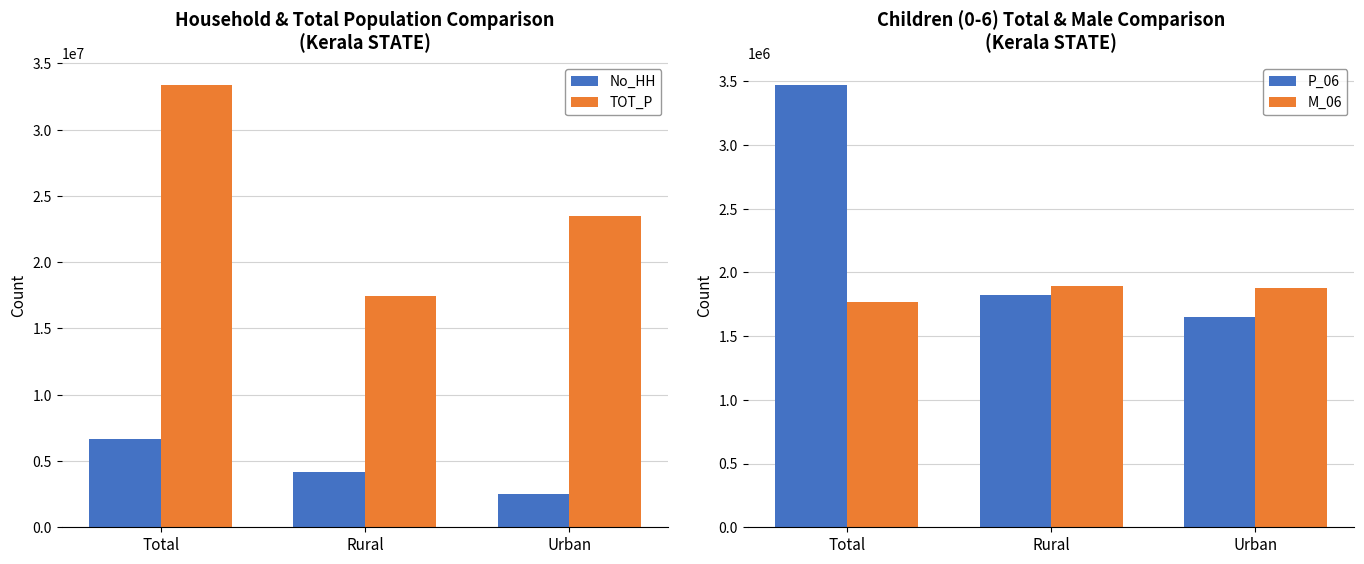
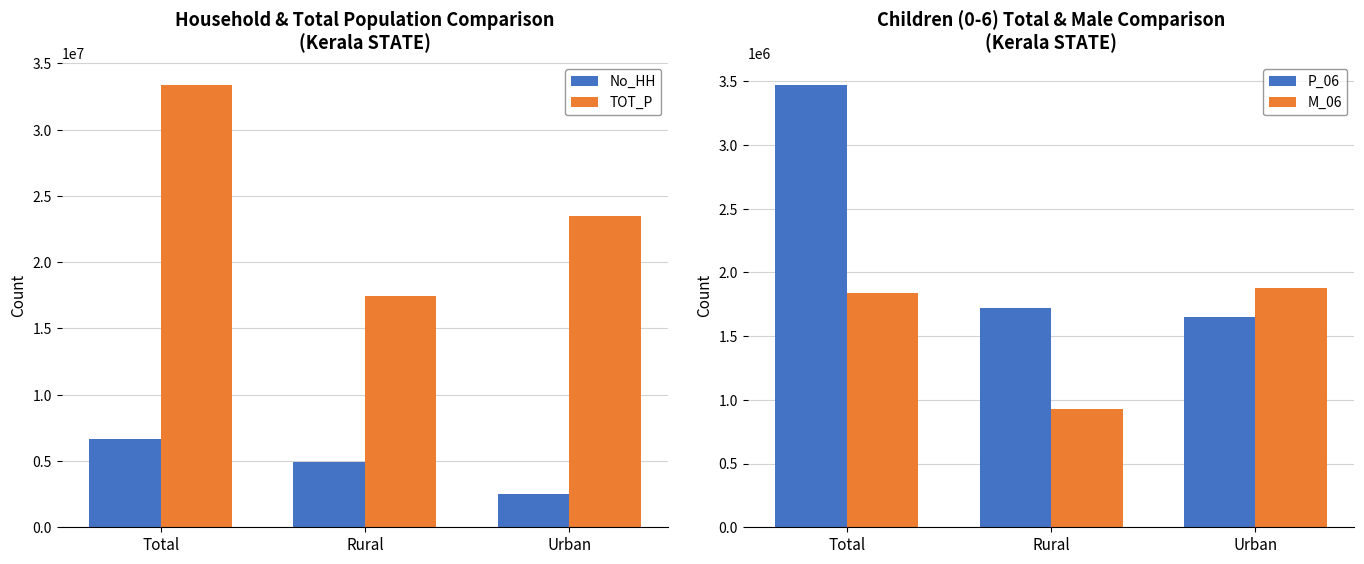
Household & Total Population Comparison (Kerala STATE), No_HH, Rural: 4100000 -> 4900000
Children (0-6) Total & Male Comparison (Kerala STATE), M_06, Total: 1770000 -> 1840000
Children (0-6) Total & Male Comparison (Kerala STATE), P_06, Rural: 1820000 -> 1720000
Children (0-6) Total & Male Comparison (Kerala STATE), M_06, Rural: 1900000 -> 930000
